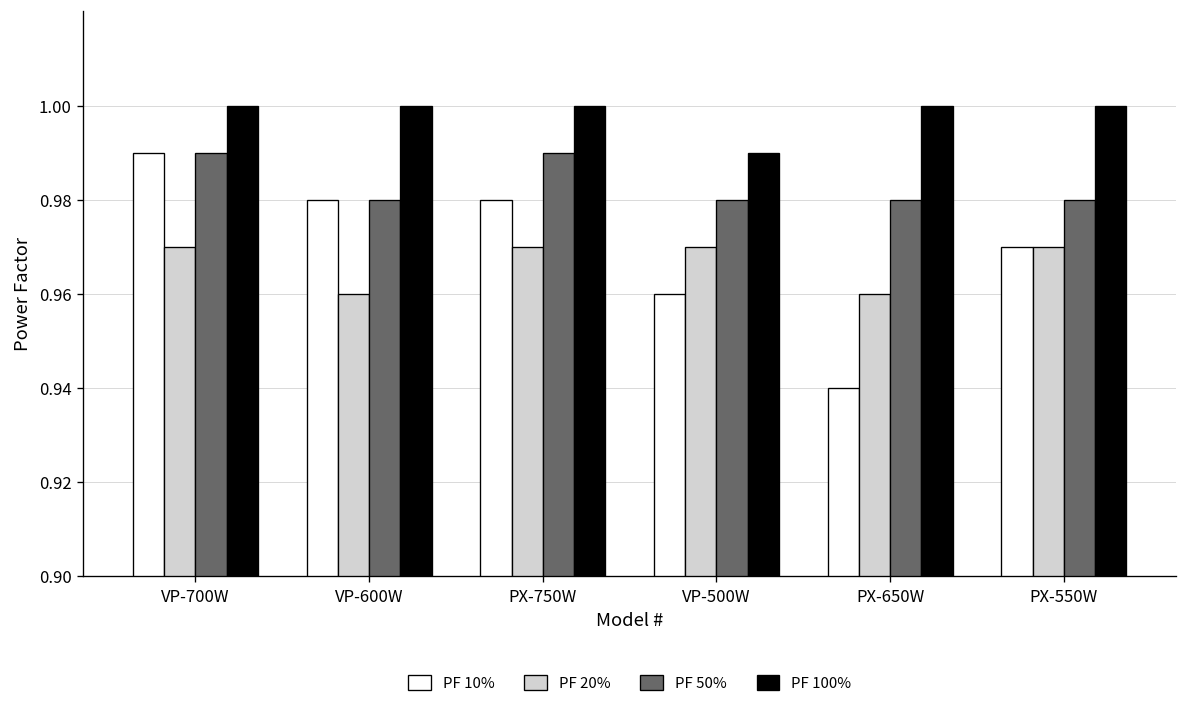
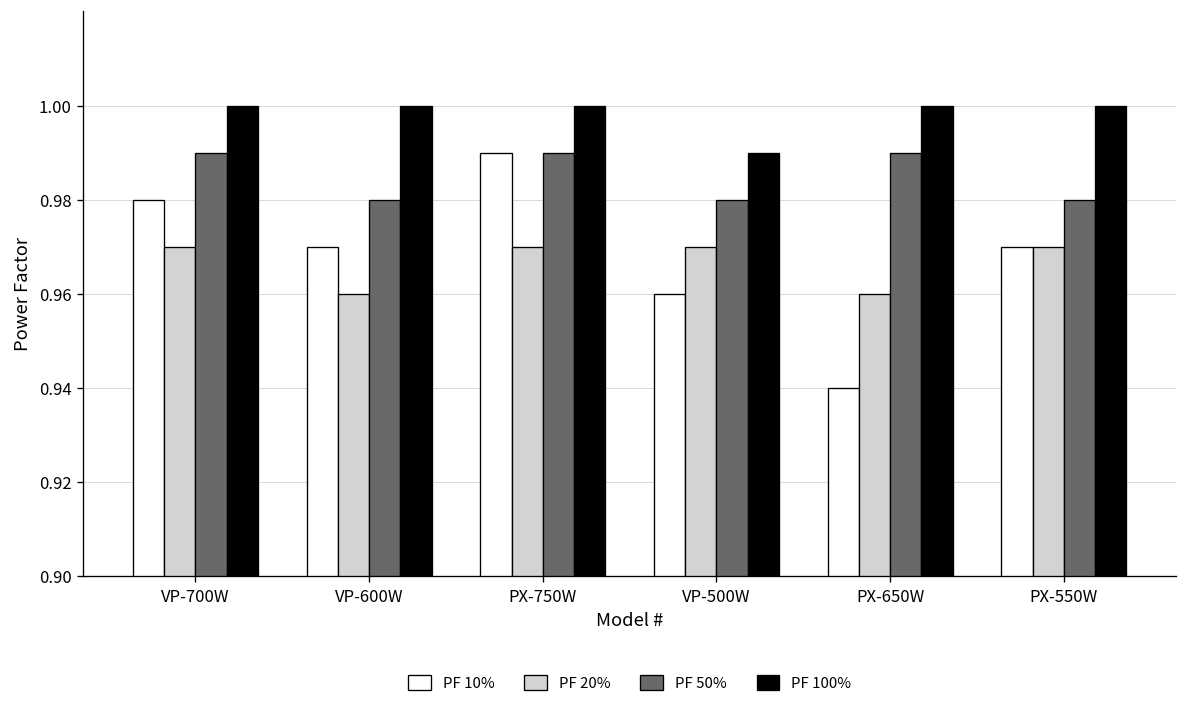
PF 10%, VP-700W: 0.99 -> 0.98
PF 10%, VP-600W: 0.98 -> 0.97
PF 10%, PX-750W: 0.98 -> 0.99
PF 50%, PX-650W: 0.98 -> 0.99
